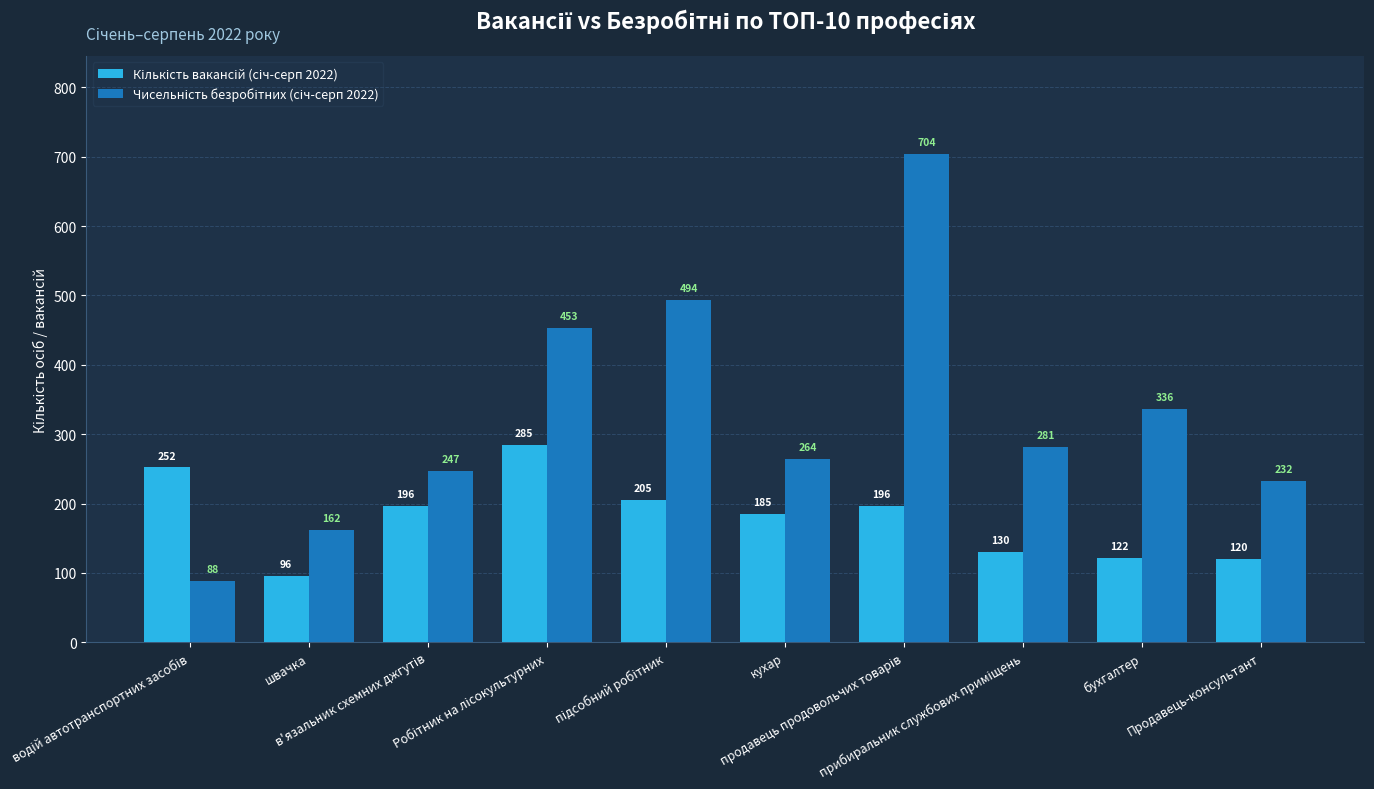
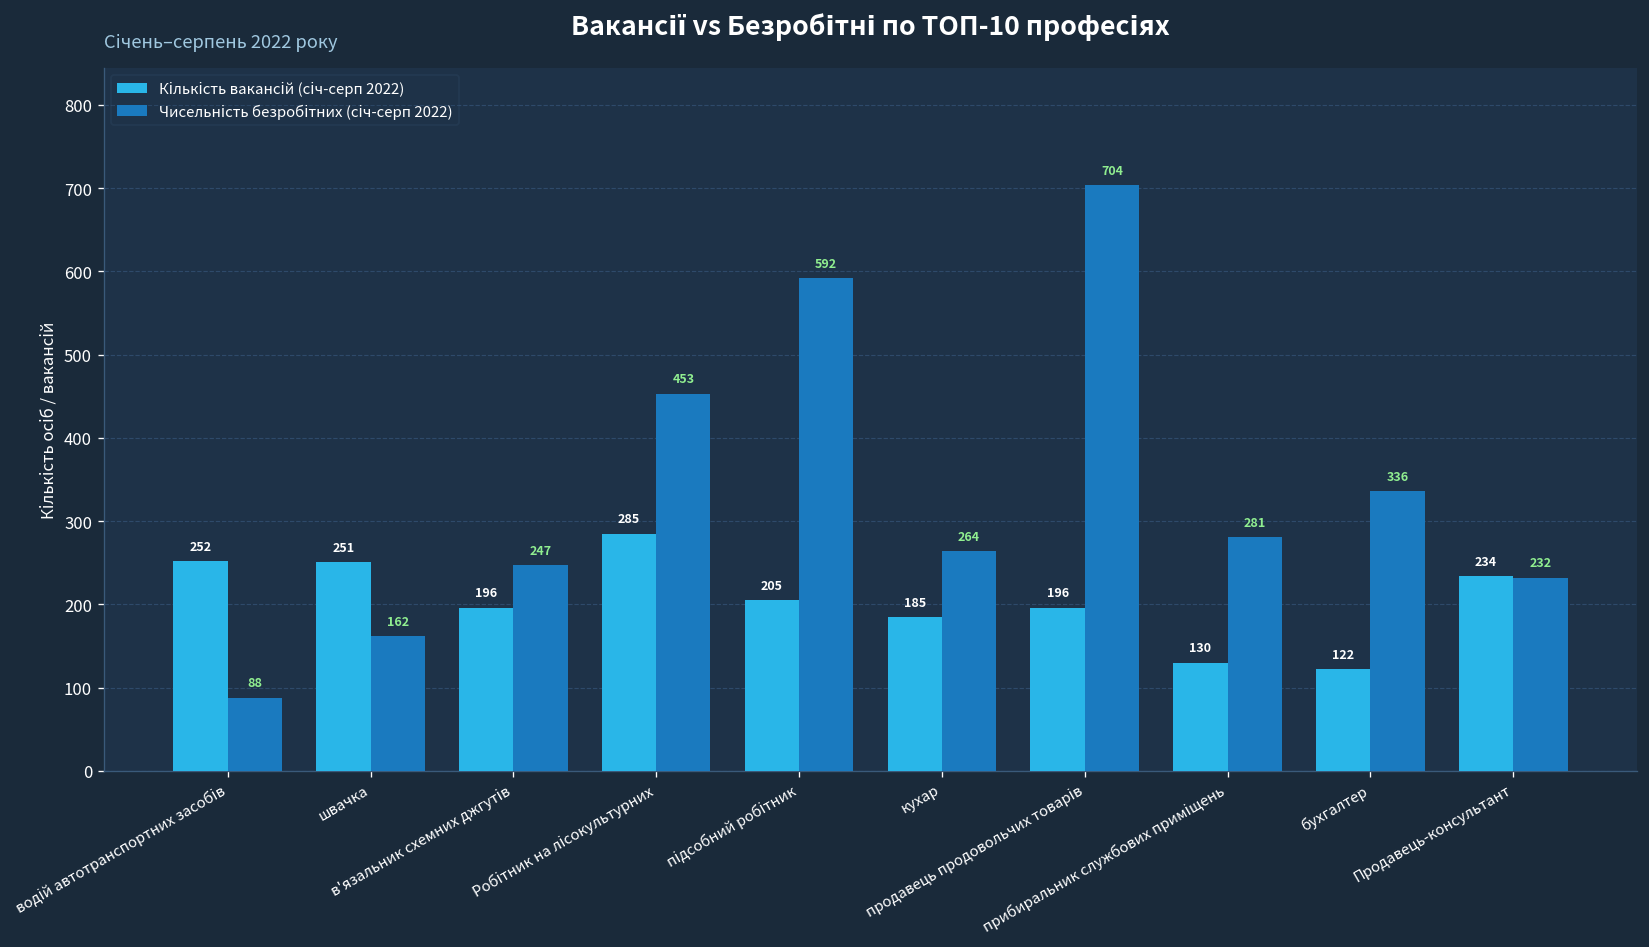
Кількість вакансій (січ-серп 2022), швачка: 96 -> 251
Чисельність безробітних (січ-серп 2022), підсобний робітник: 494 -> 592
Кількість вакансій (січ-серп 2022), Продавець-консультант: 120 -> 234
